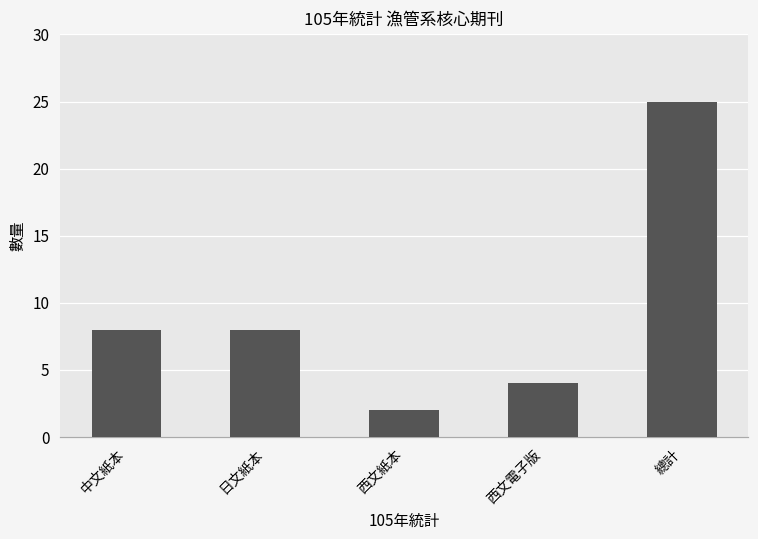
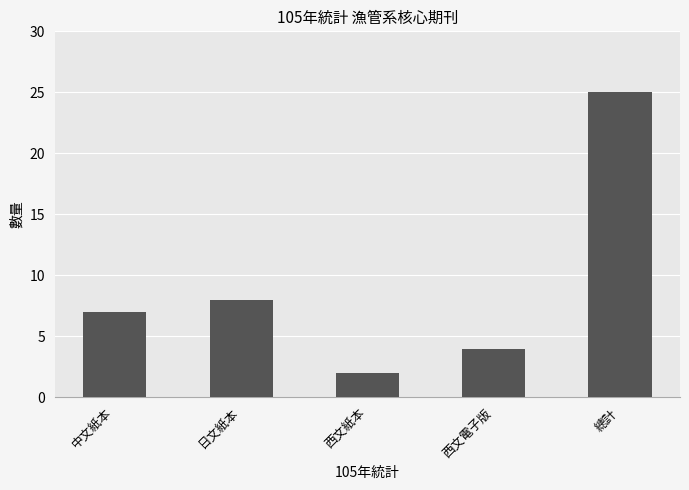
中文紙本: 8 -> 7
